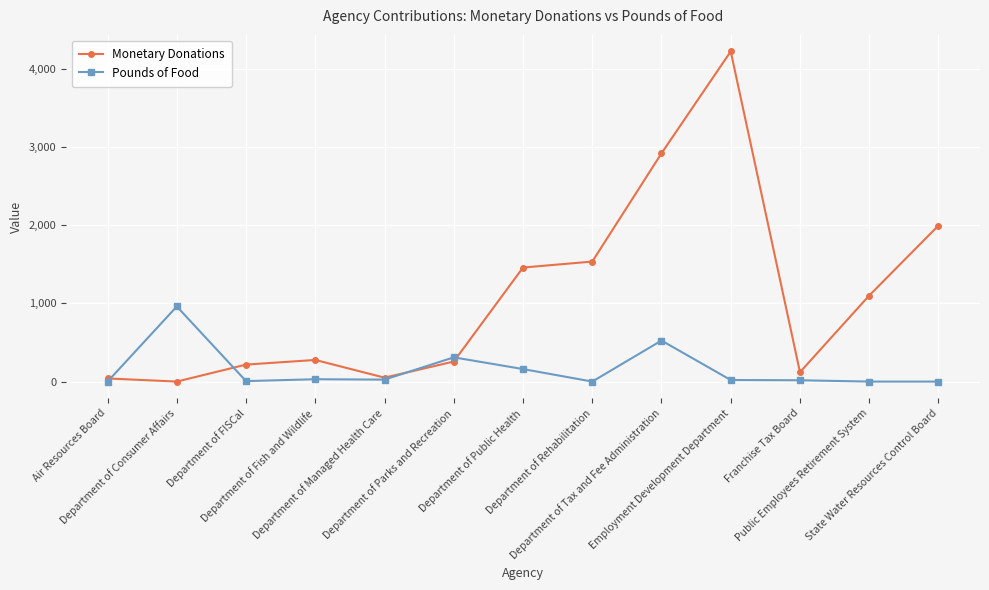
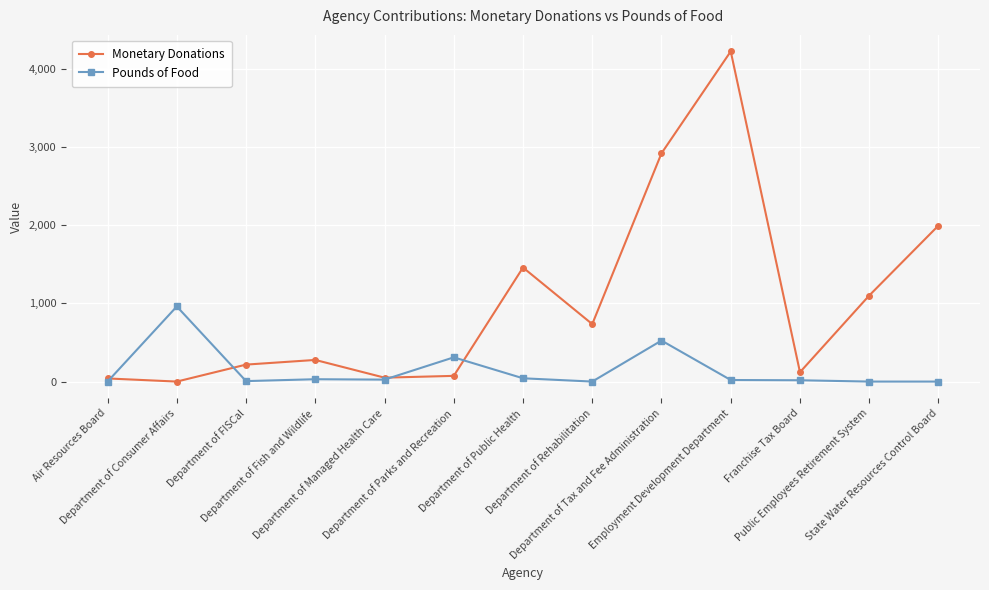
Monetary Donations, Department of Parks and Recreation: 300 -> 100
Pounds of Food, Department of Public Health: 200 -> 0
Monetary Donations, Department of Rehabilitation: 1,500 -> 700
